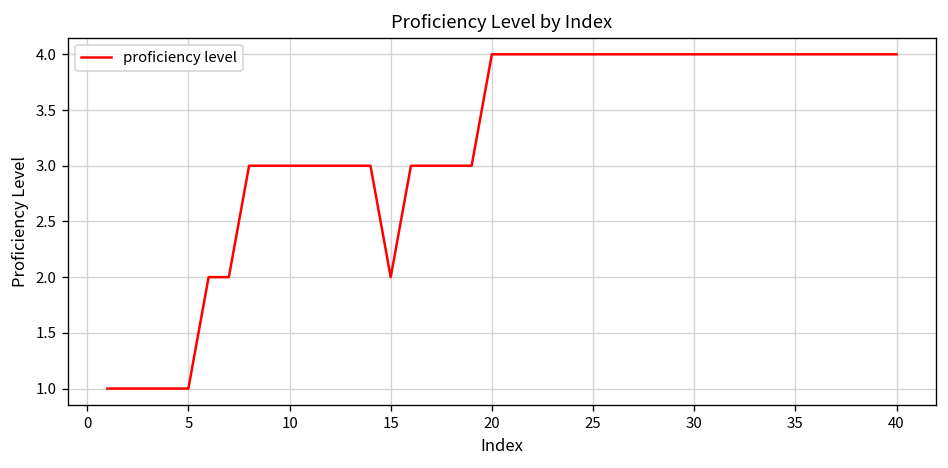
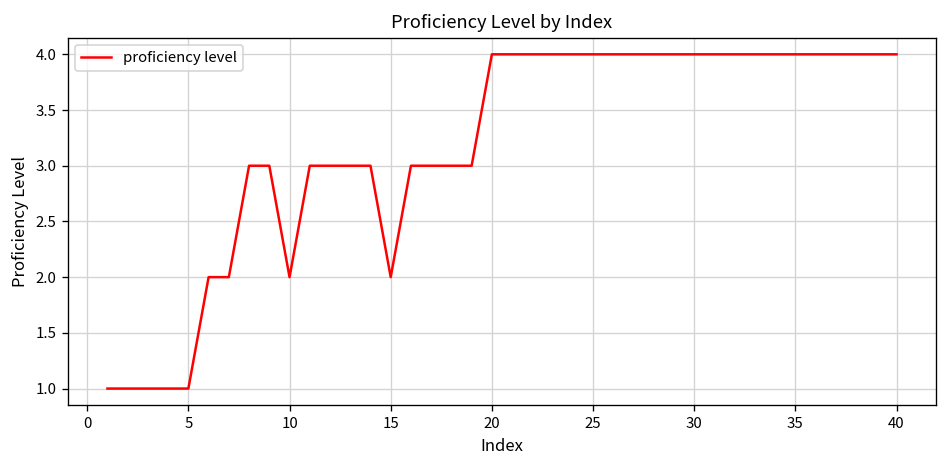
10: 3 -> 2
